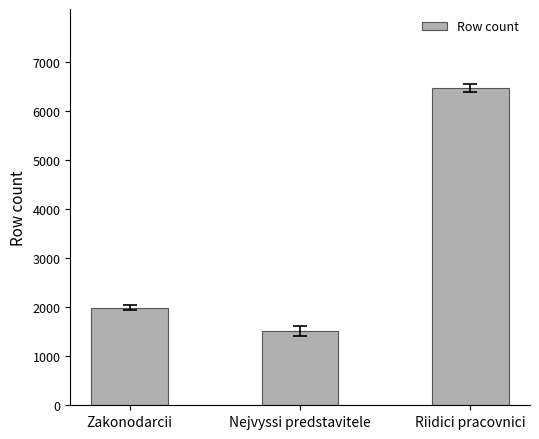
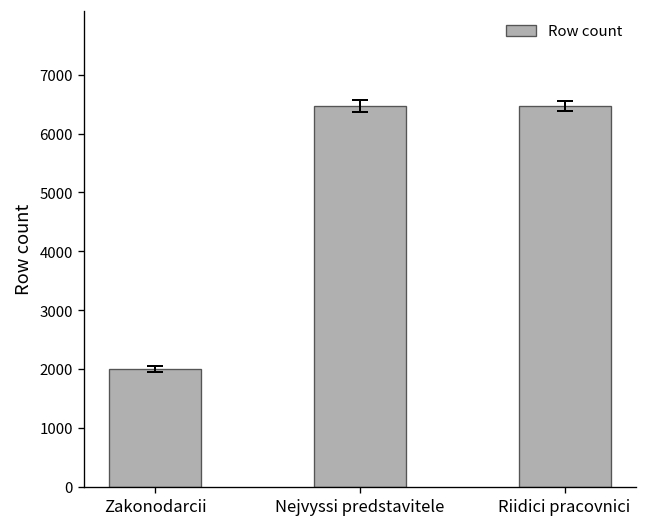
Row count, Nejvyssi predstavitele: 1500 -> 6500
